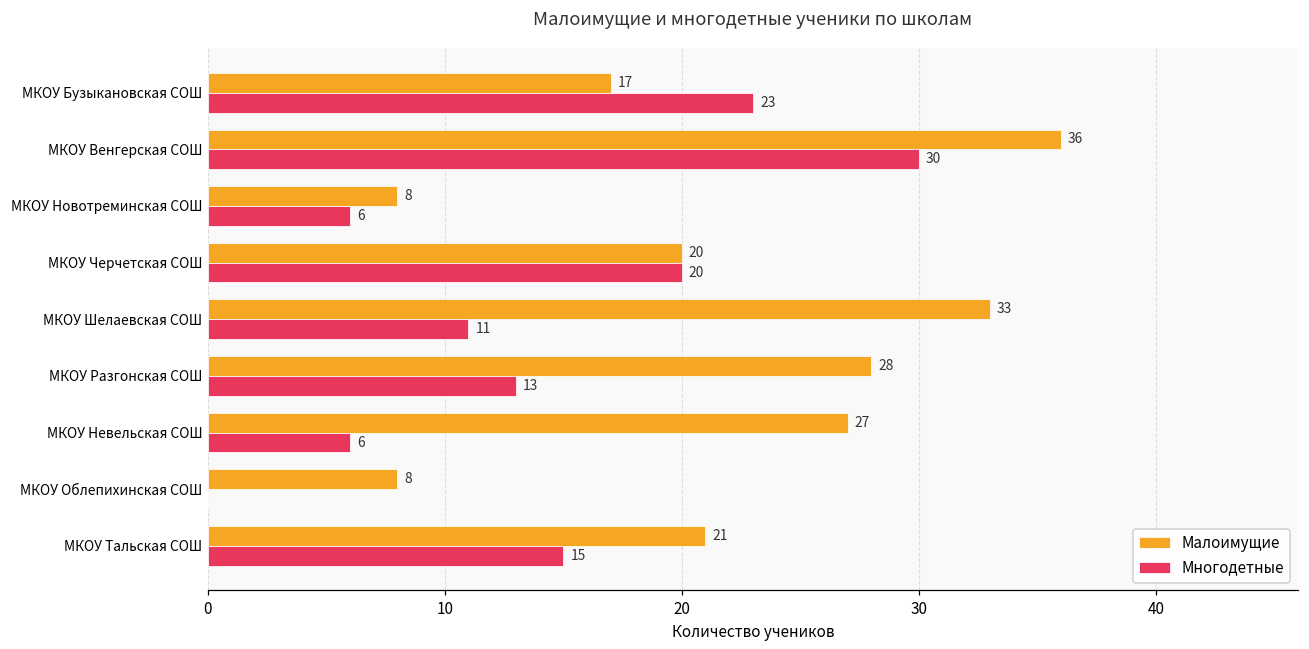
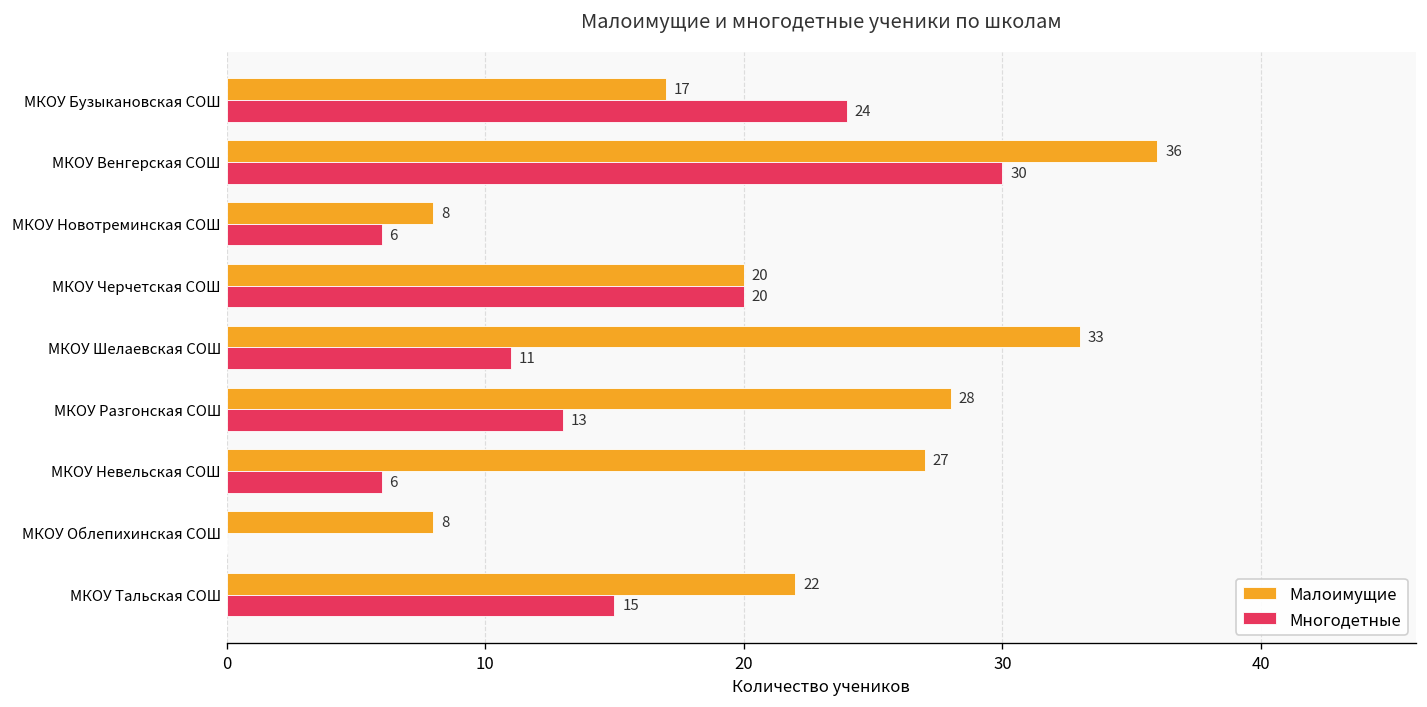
Многодетные, МКОУ Бузыкановская СОШ: 23 -> 24
Малоимущие, МКОУ Тальская СОШ: 21 -> 22
